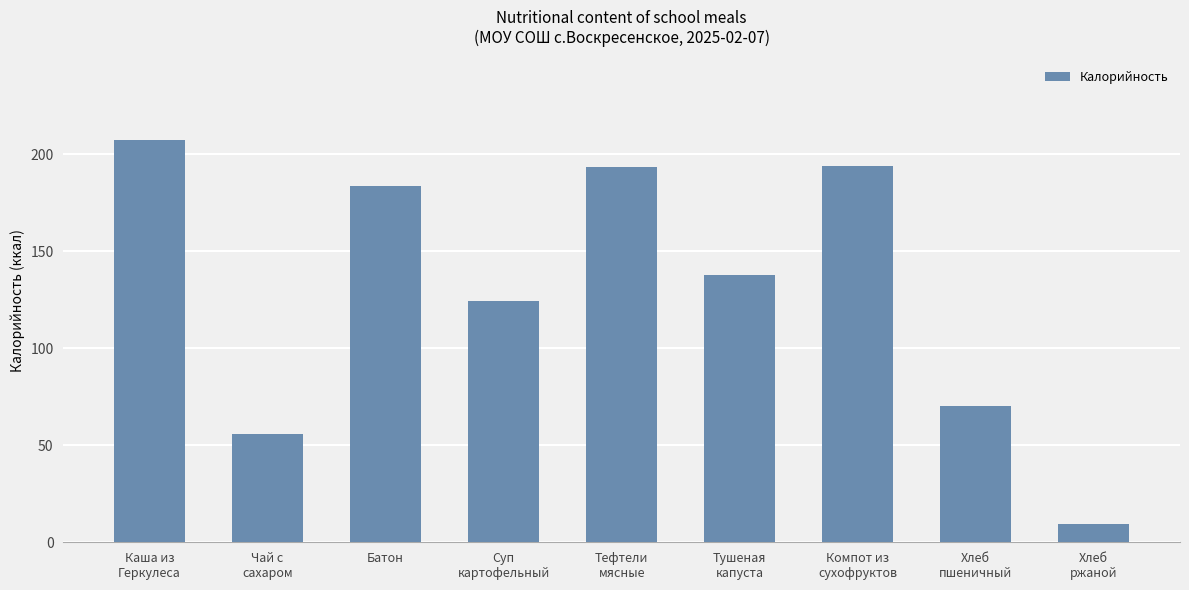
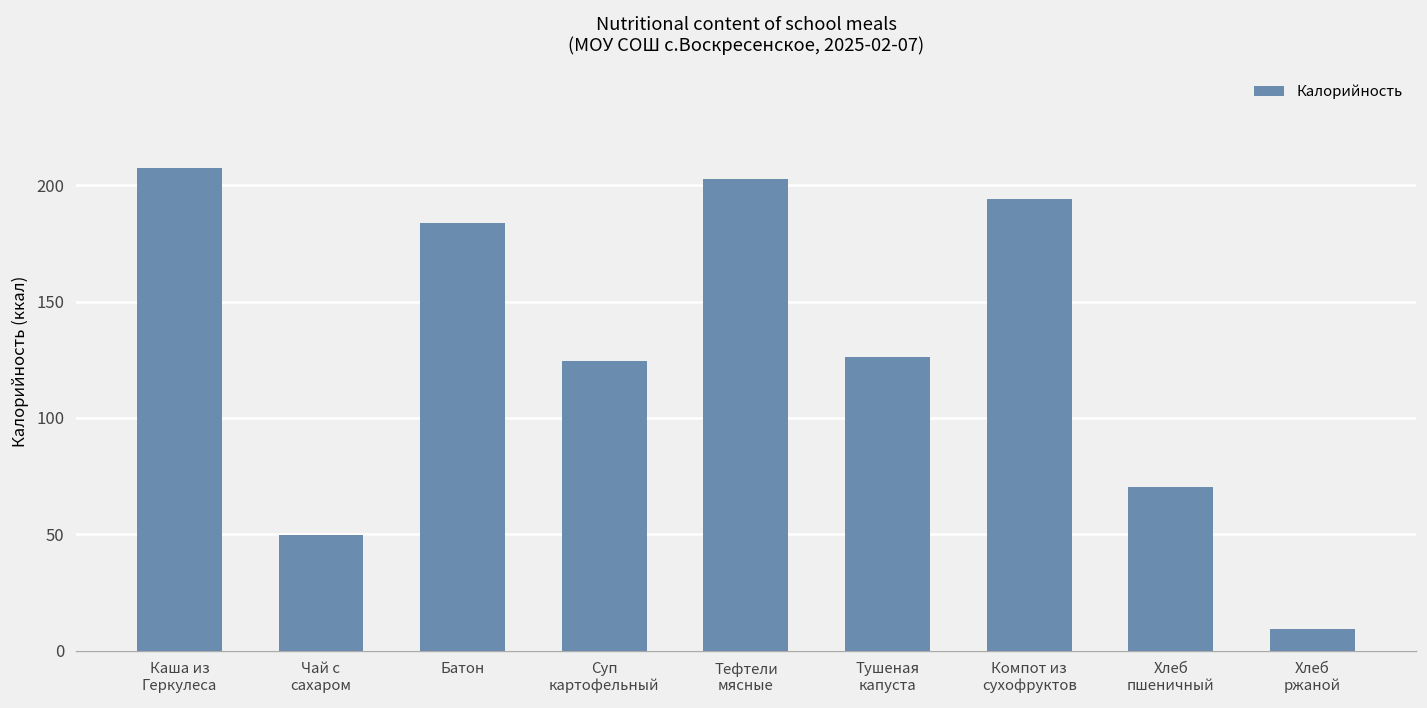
Чай с сахаром: 56 -> 50
Тефтели мясные: 193 -> 203
Тушеная капуста: 138 -> 126
